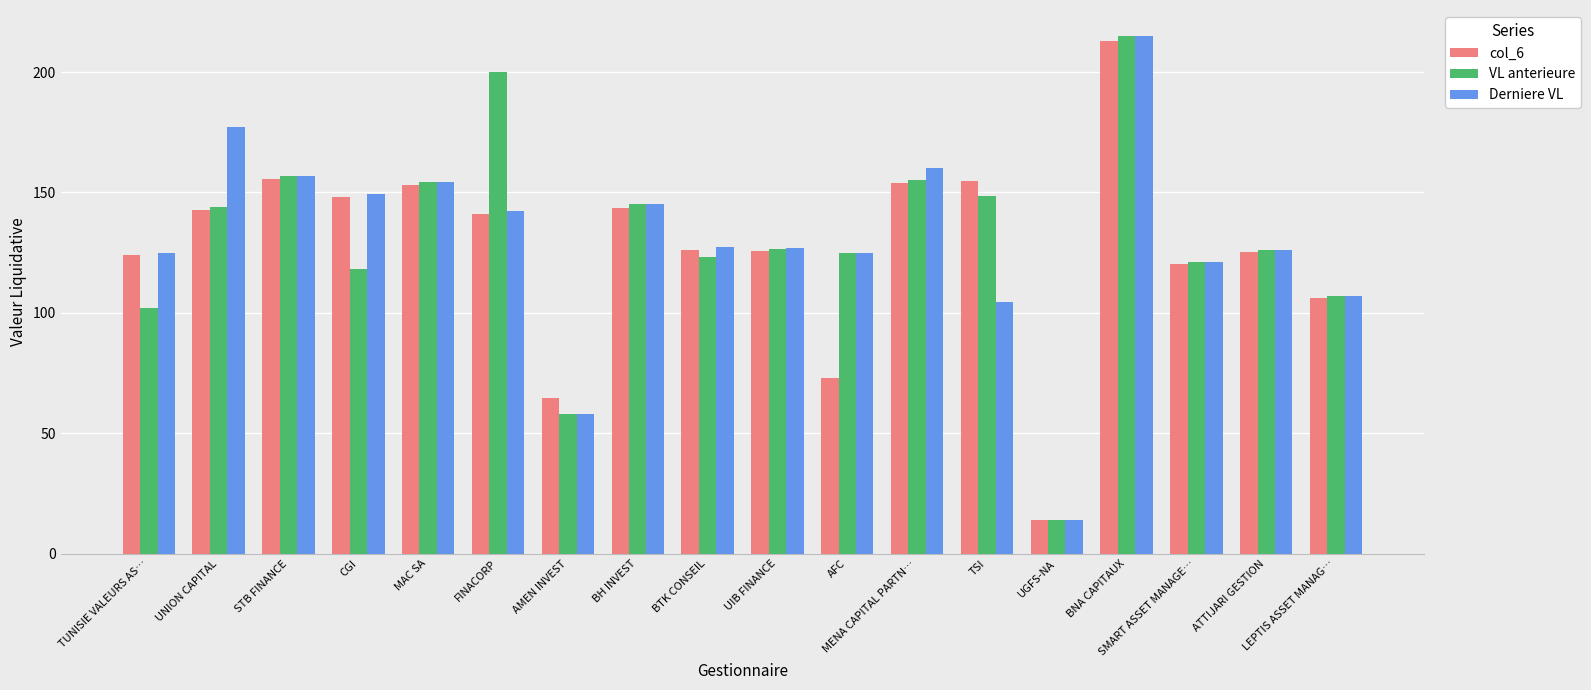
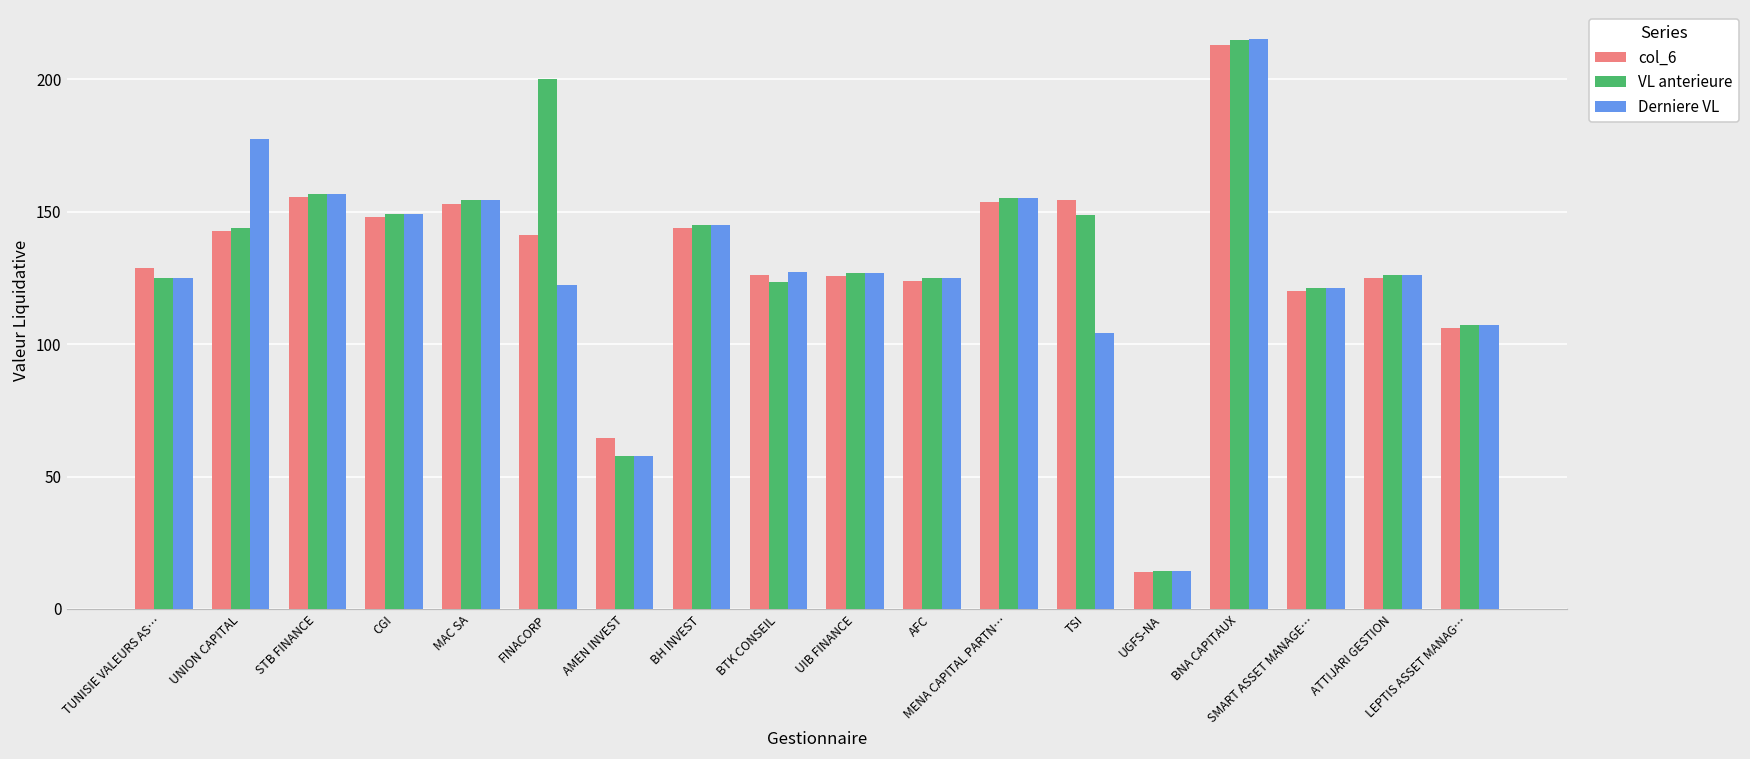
col_6, TUNISIE VALEURS AS…: 124 -> 129
VL anterieure, TUNISIE VALEURS AS…: 102 -> 125
VL anterieure, CGI: 118 -> 149
Derniere VL, FINACORP: 142 -> 122
col_6, AFC: 73 -> 124
Derniere VL, MENA CAPITAL PARTN…: 160 -> 155
